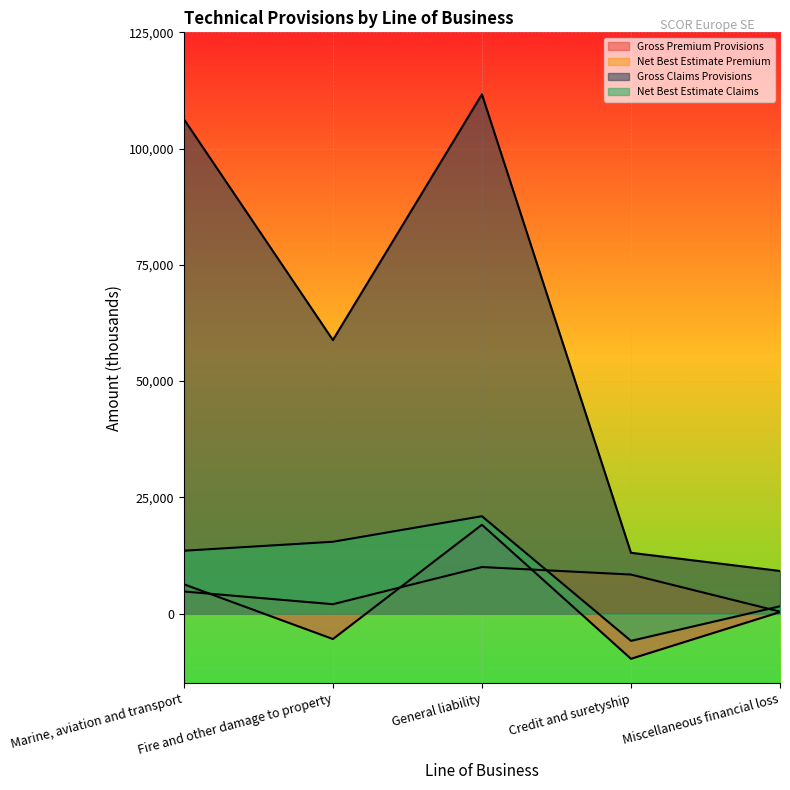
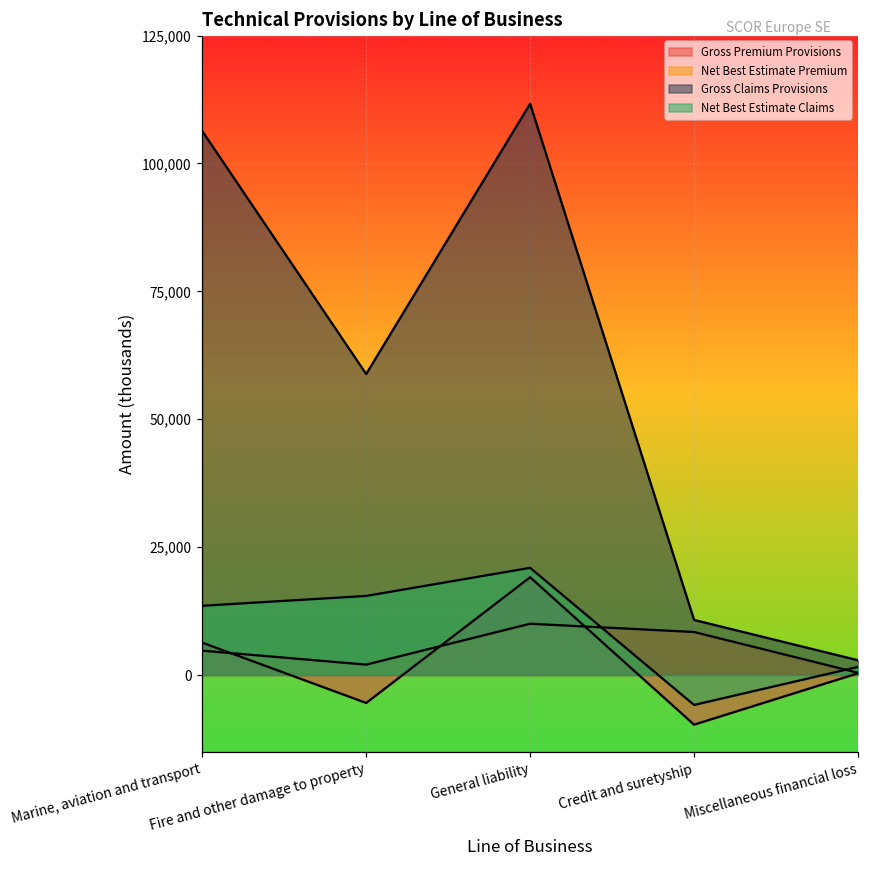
Gross Claims Provisions, Credit and suretyship: 13,000 -> 11,000
Gross Claims Provisions, Miscellaneous financial loss: 9,000 -> 3,000
